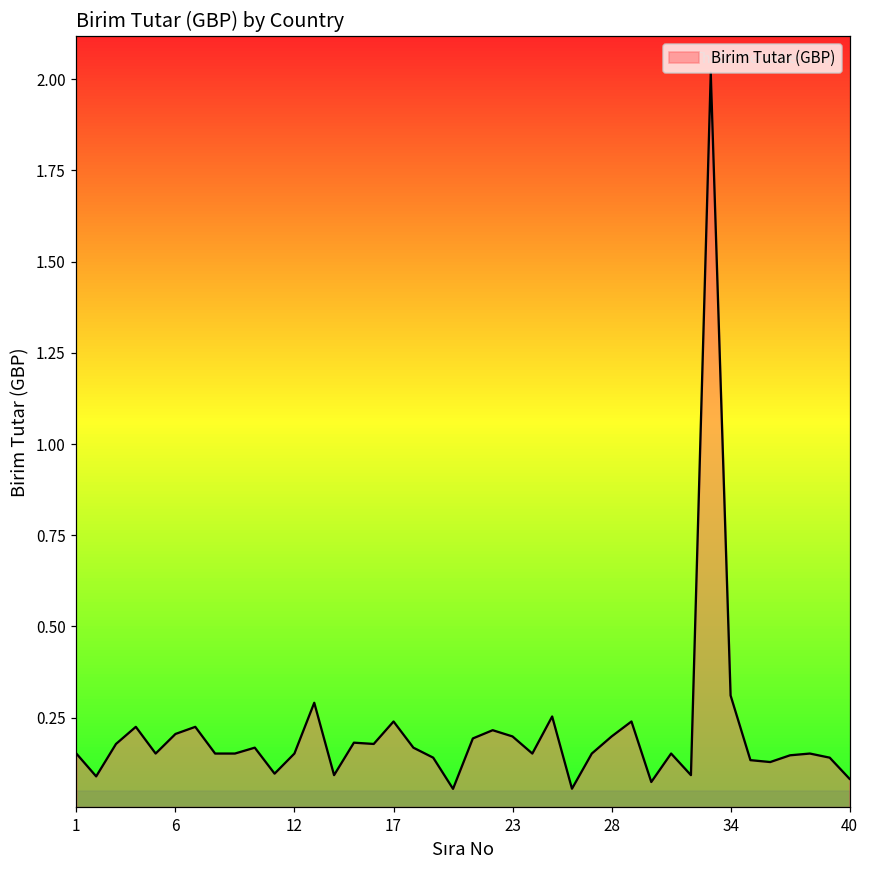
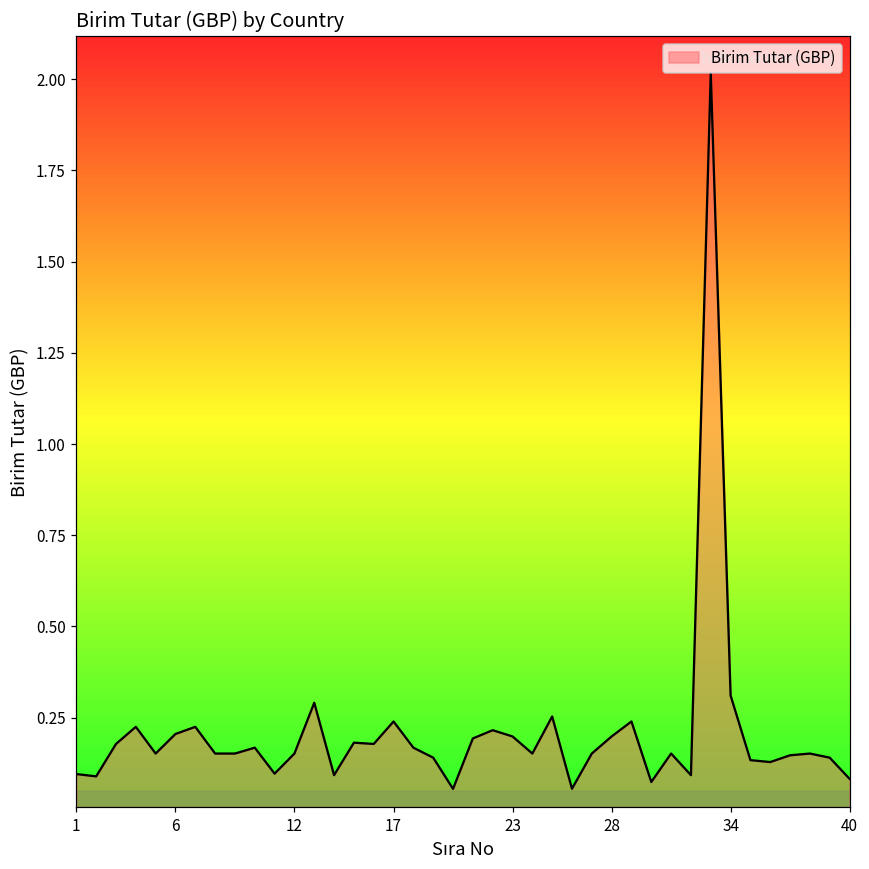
1: 0.15 -> 0.10
